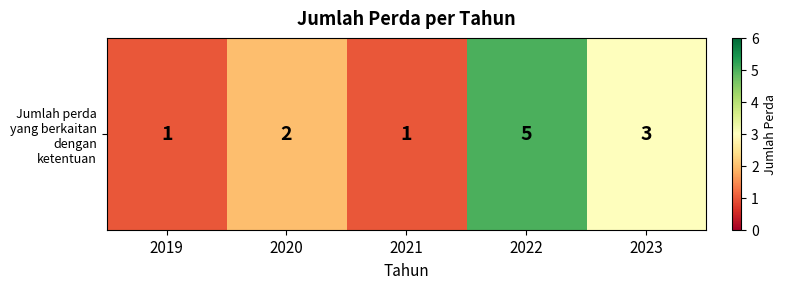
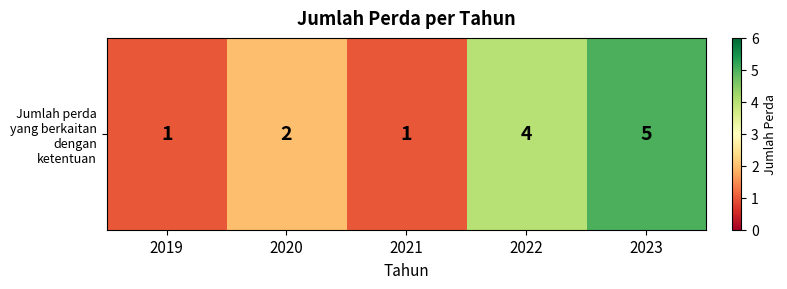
Jumlah perda yang berkaitan dengan ketentuan, 2022: 5 -> 4
Jumlah perda yang berkaitan dengan ketentuan, 2023: 3 -> 5
